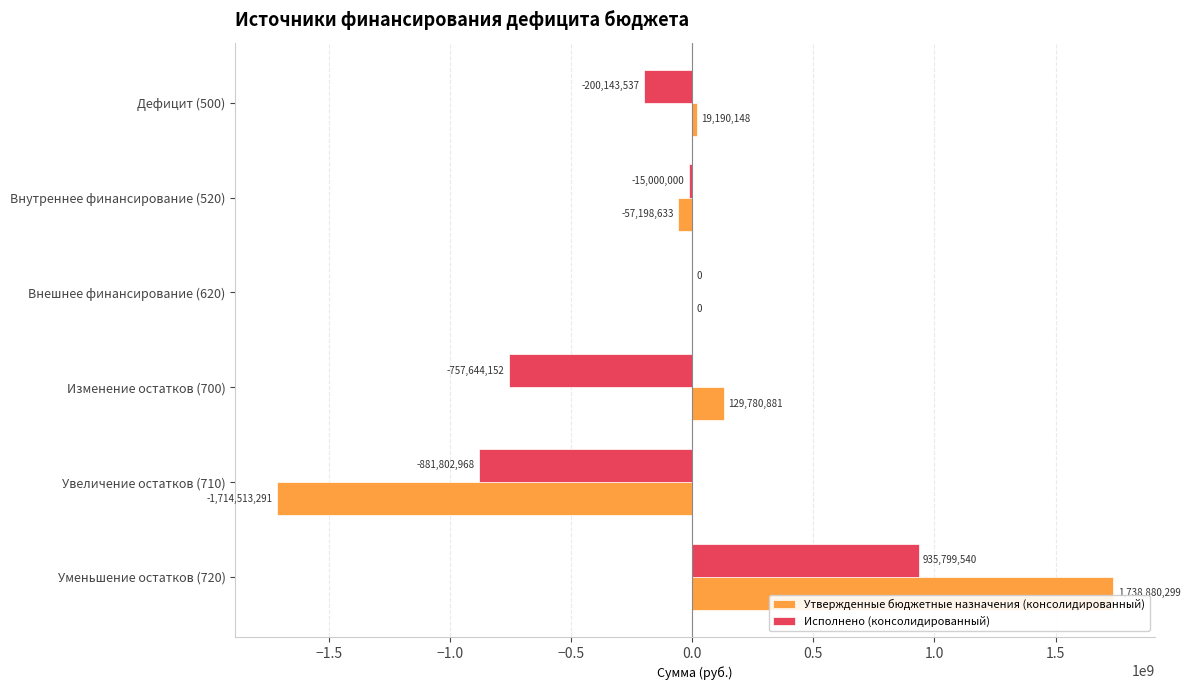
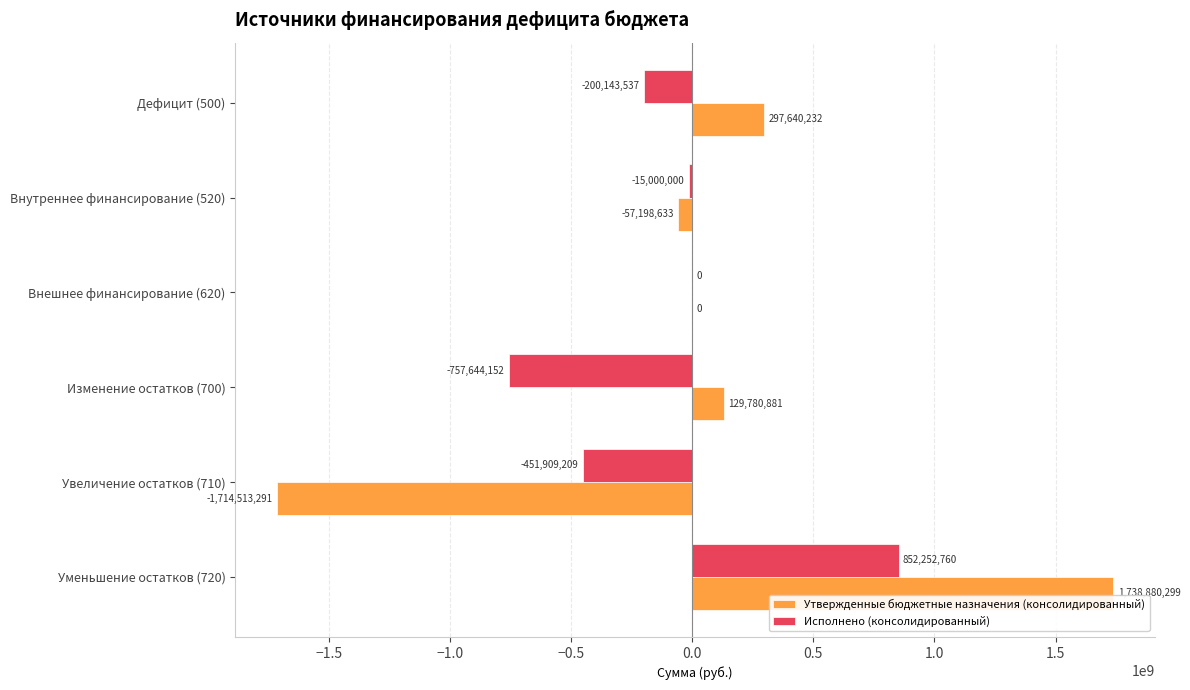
Утвержденные бюджетные назначения (консолидированный), Дефицит (500): 19,190,148 -> 297,640,232
Исполнено (консолидированный), Увеличение остатков (710): -881,802,968 -> -451,909,209
Исполнено (консолидированный), Уменьшение остатков (720): 935,799,540 -> 852,252,760
